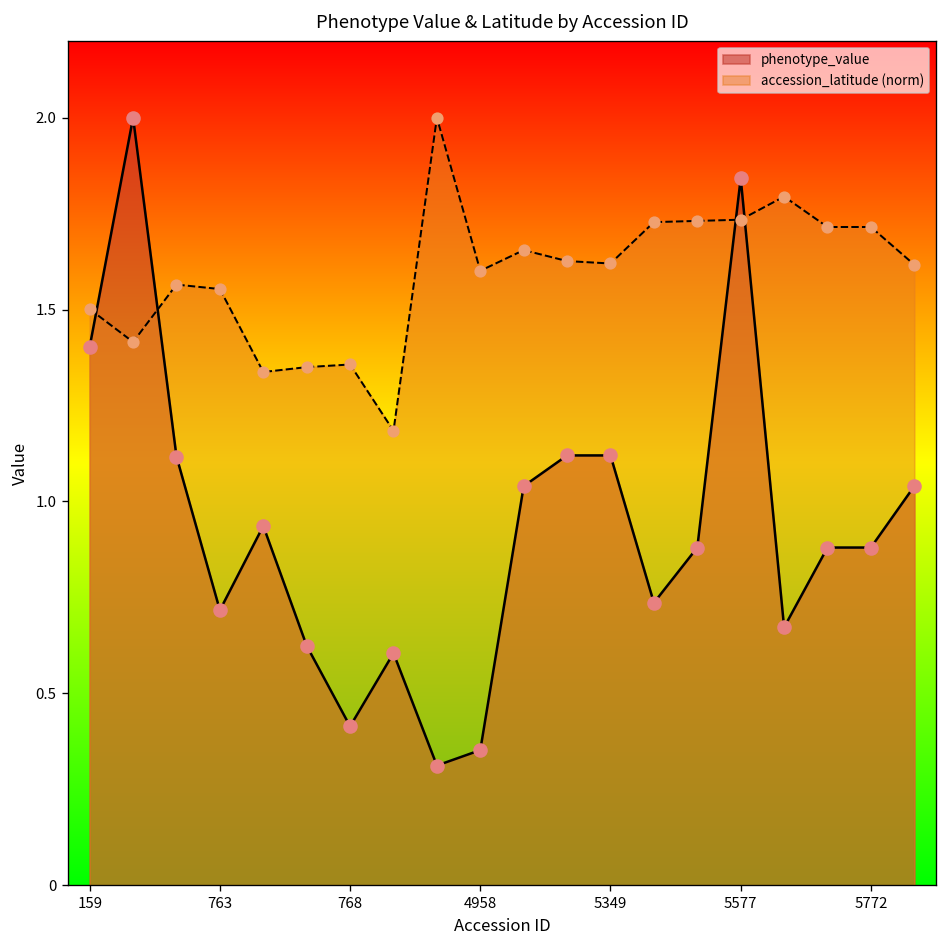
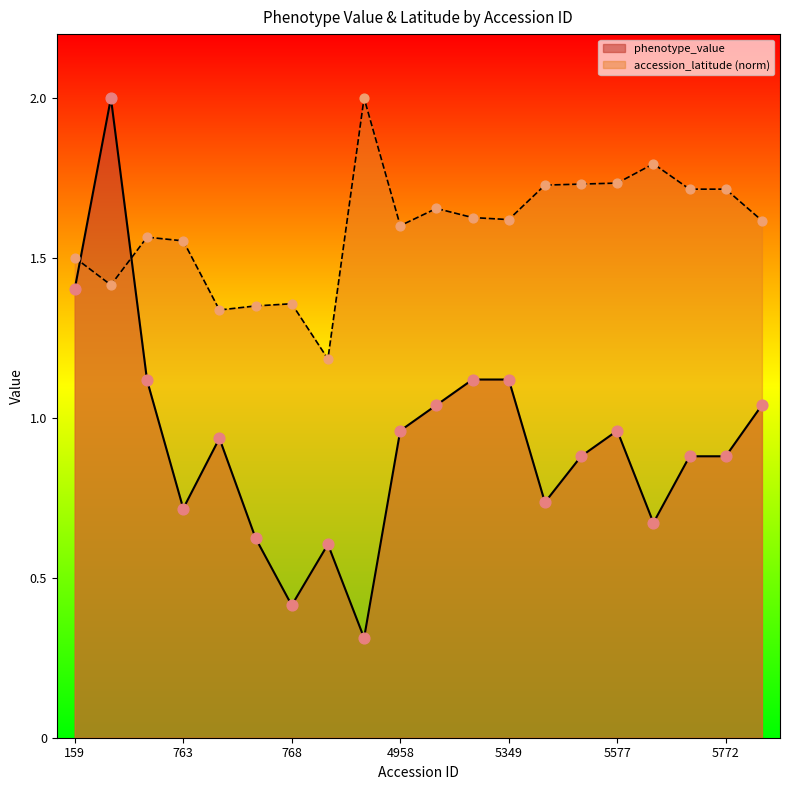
phenotype_value, 4958: 0.35 -> 0.96
phenotype_value, 5577: 1.84 -> 0.96
